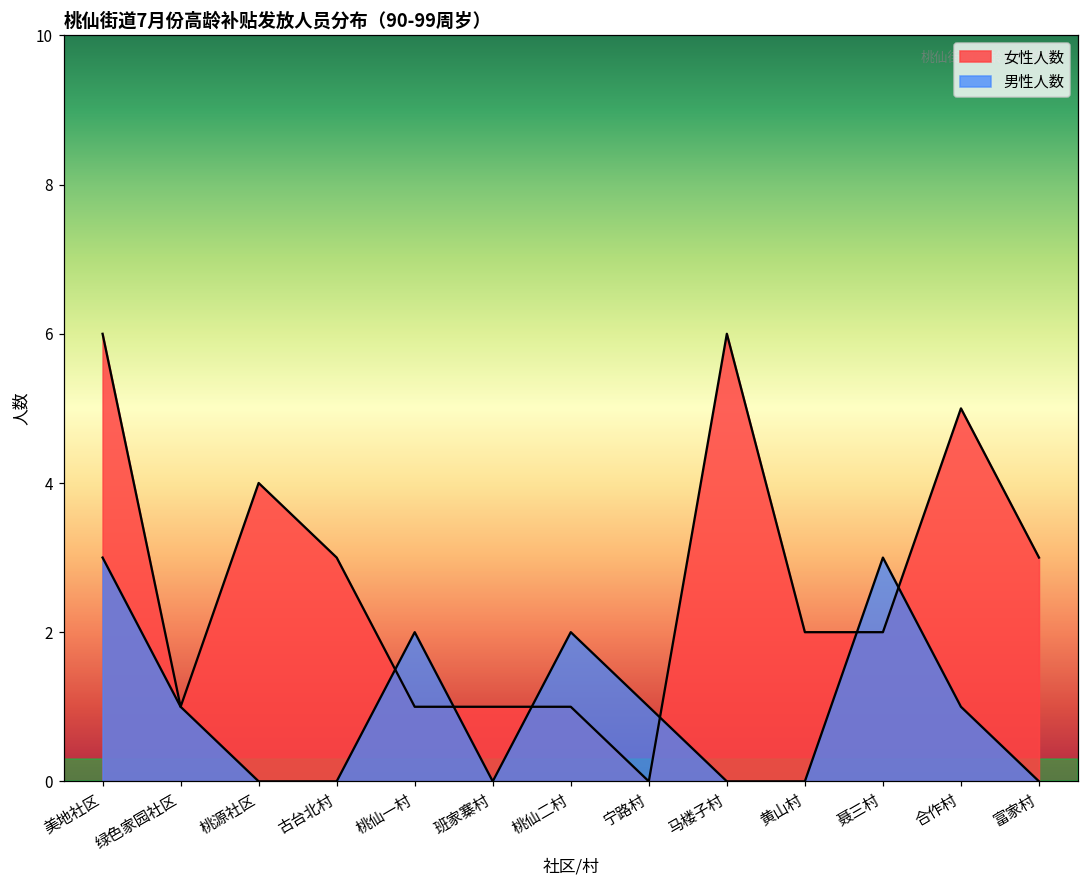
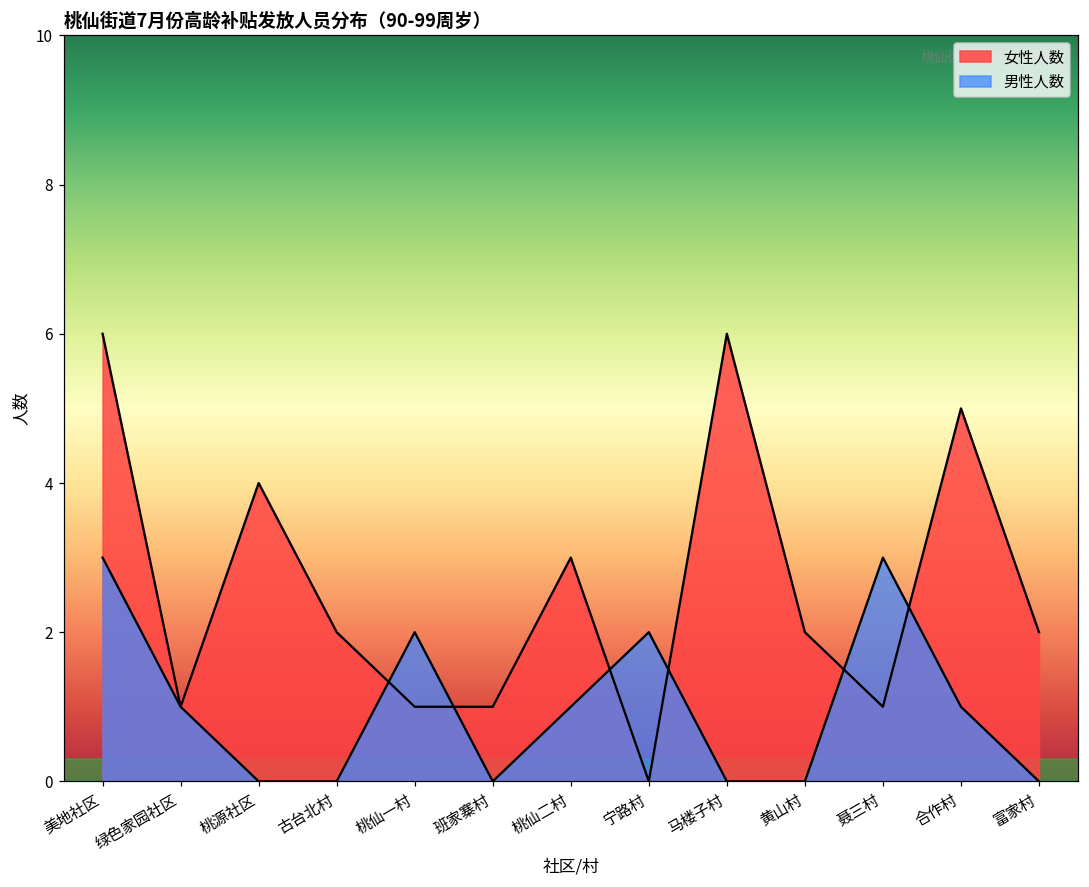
女性人数, 古台北村: 3 -> 2
女性人数, 桃仙二村: 1 -> 3
男性人数, 桃仙二村: 2 -> 1
男性人数, 宁路村: 1 -> 2
女性人数, 聂三村: 2 -> 1
女性人数, 富家村: 3 -> 2
